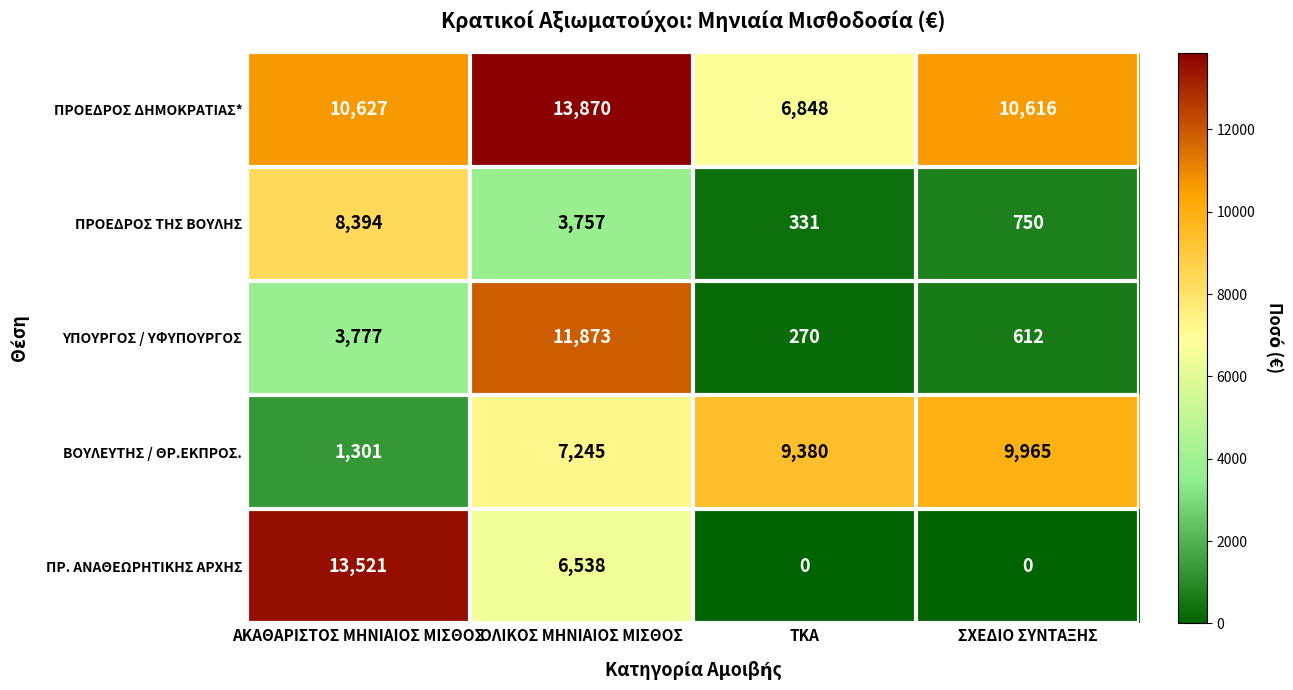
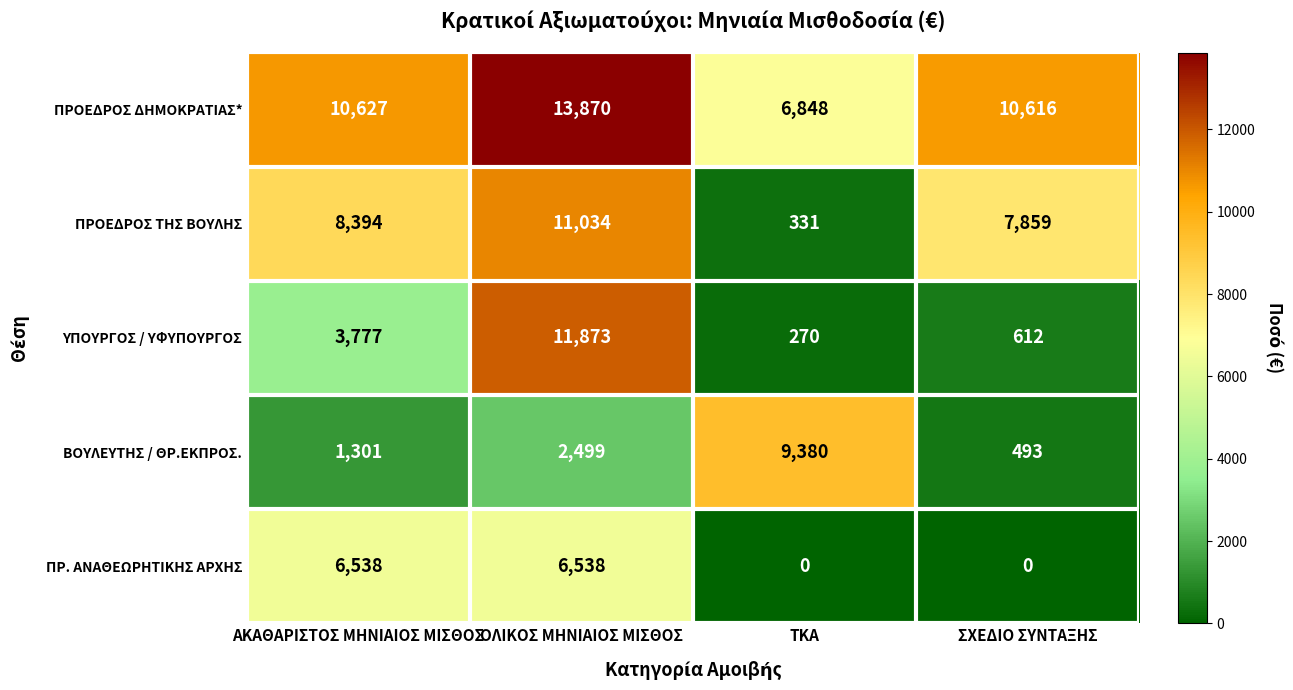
ΠΡΟΕΔΡΟΣ ΤΗΣ ΒΟΥΛΗΣ, ΟΛΙΚΟΣ ΜΗΝΙΑΙΟΣ ΜΙΣΘΟΣ: 3,757 -> 11,034
ΠΡΟΕΔΡΟΣ ΤΗΣ ΒΟΥΛΗΣ, ΣΧΕΔΙΟ ΣΥΝΤΑΞΗΣ: 750 -> 7,859
ΒΟΥΛΕΥΤΗΣ / ΘΡ.ΕΚΠΡΟΣ., ΟΛΙΚΟΣ ΜΗΝΙΑΙΟΣ ΜΙΣΘΟΣ: 7,245 -> 2,499
ΒΟΥΛΕΥΤΗΣ / ΘΡ.ΕΚΠΡΟΣ., ΣΧΕΔΙΟ ΣΥΝΤΑΞΗΣ: 9,965 -> 493
ΠΡ. ΑΝΑΘΕΩΡΗΤΙΚΗΣ ΑΡΧΗΣ, ΑΚΑΘΑΡΙΣΤΟΣ ΜΗΝΙΑΙΟΣ ΜΙΣΘΟΣ: 13,521 -> 6,538
